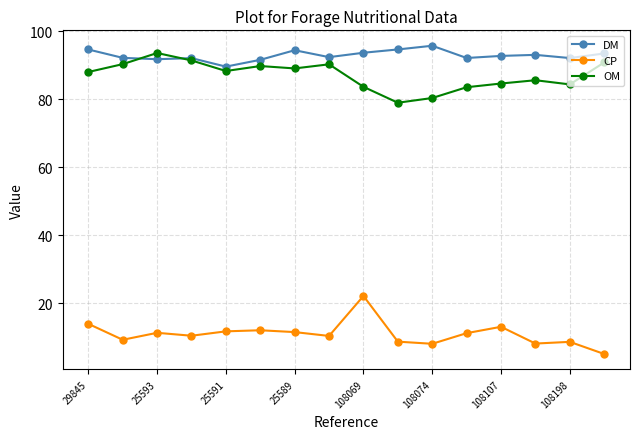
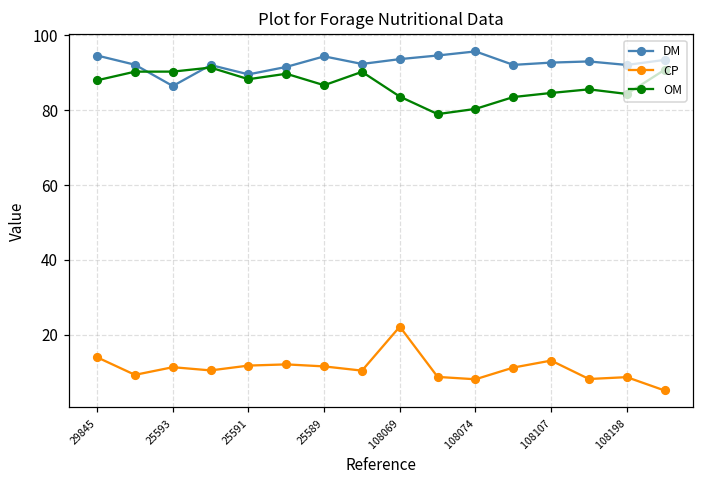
DM, 25593: 92 -> 86
OM, 25593: 94 -> 90
OM, 25589: 89 -> 87
